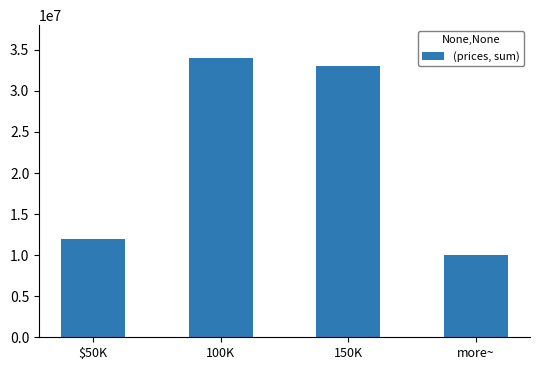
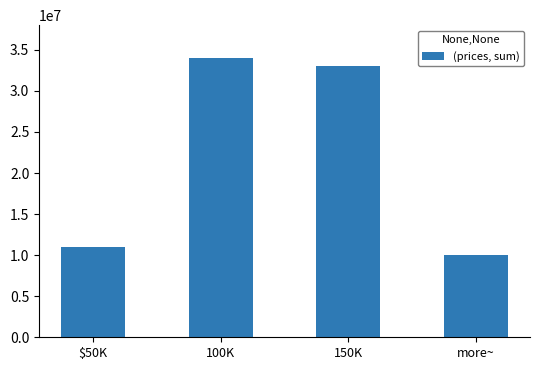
$50K: 12000000 -> 11000000
